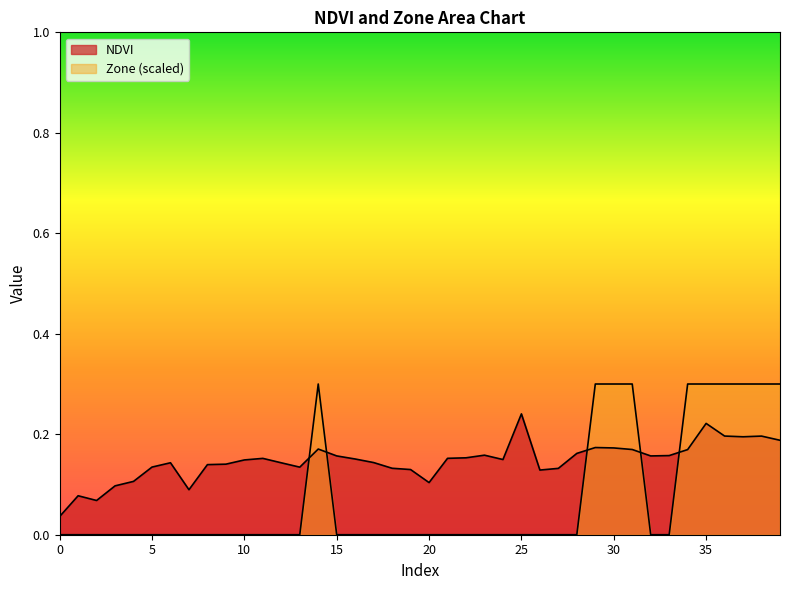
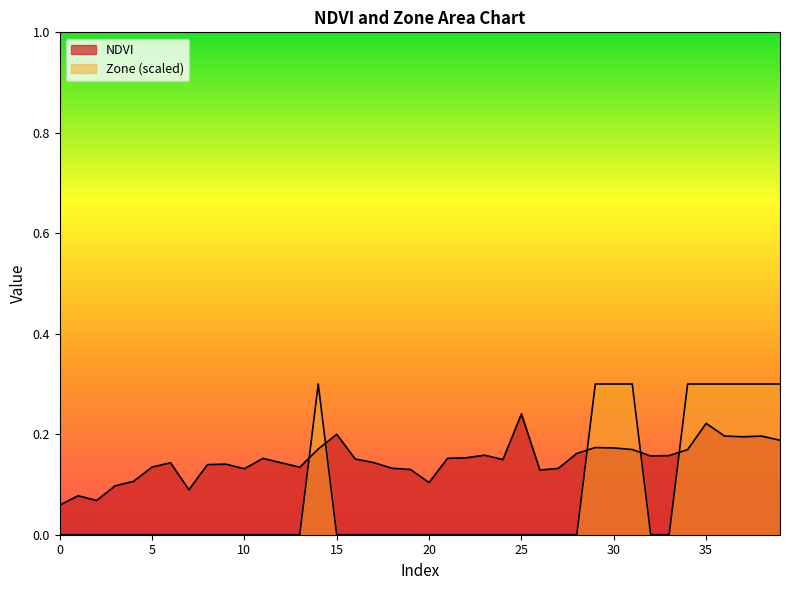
NDVI, 0: 0.04 -> 0.06
NDVI, 10: 0.15 -> 0.13
NDVI, 15: 0.16 -> 0.20
